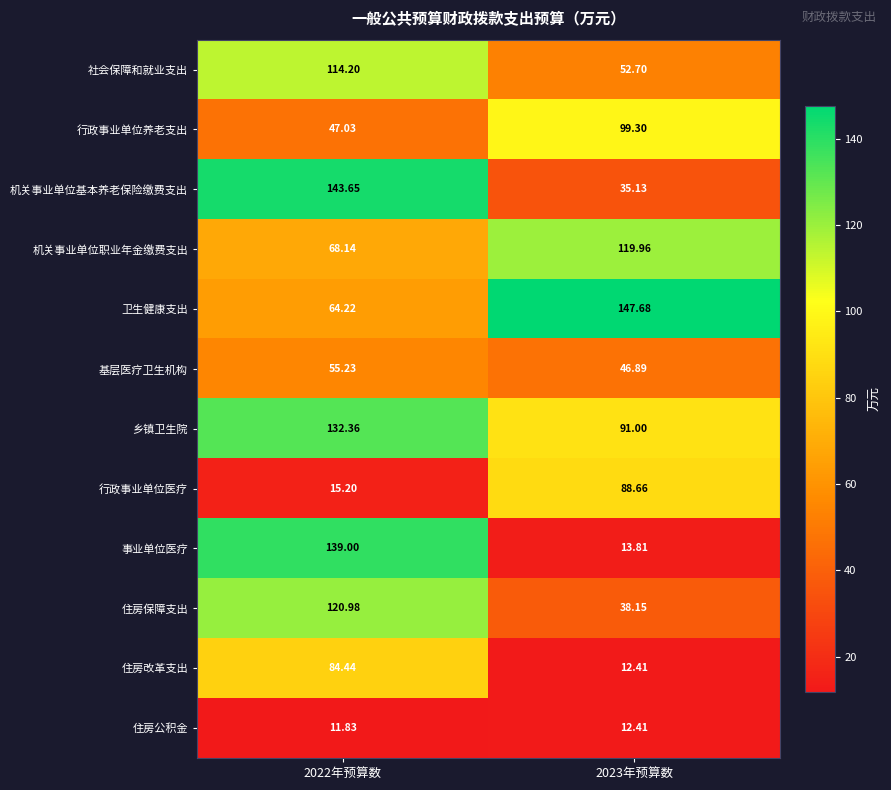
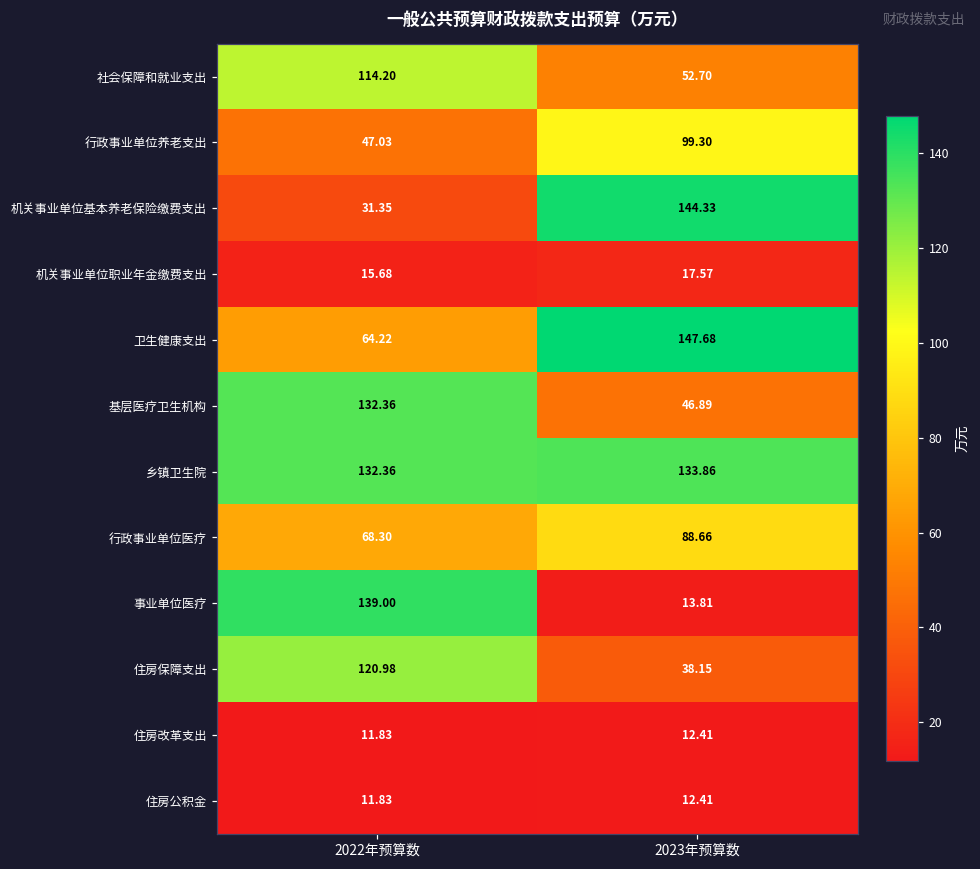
机关事业单位基本养老保险缴费支出, 2022年预算数: 143.65 -> 31.35
机关事业单位基本养老保险缴费支出, 2023年预算数: 35.13 -> 144.33
机关事业单位职业年金缴费支出, 2022年预算数: 68.14 -> 15.68
机关事业单位职业年金缴费支出, 2023年预算数: 119.96 -> 17.57
基层医疗卫生机构, 2022年预算数: 55.23 -> 132.36
乡镇卫生院, 2023年预算数: 91.00 -> 133.86
行政事业单位医疗, 2022年预算数: 15.20 -> 68.30
住房改革支出, 2022年预算数: 84.44 -> 11.83
